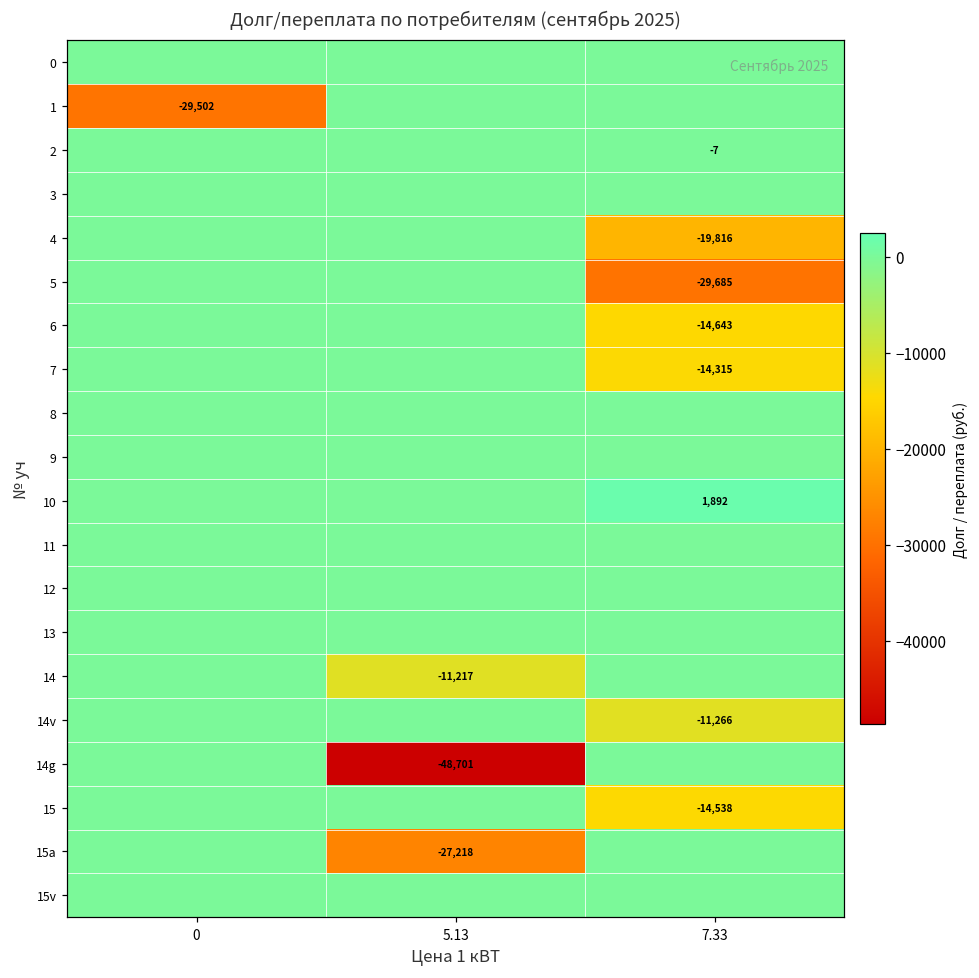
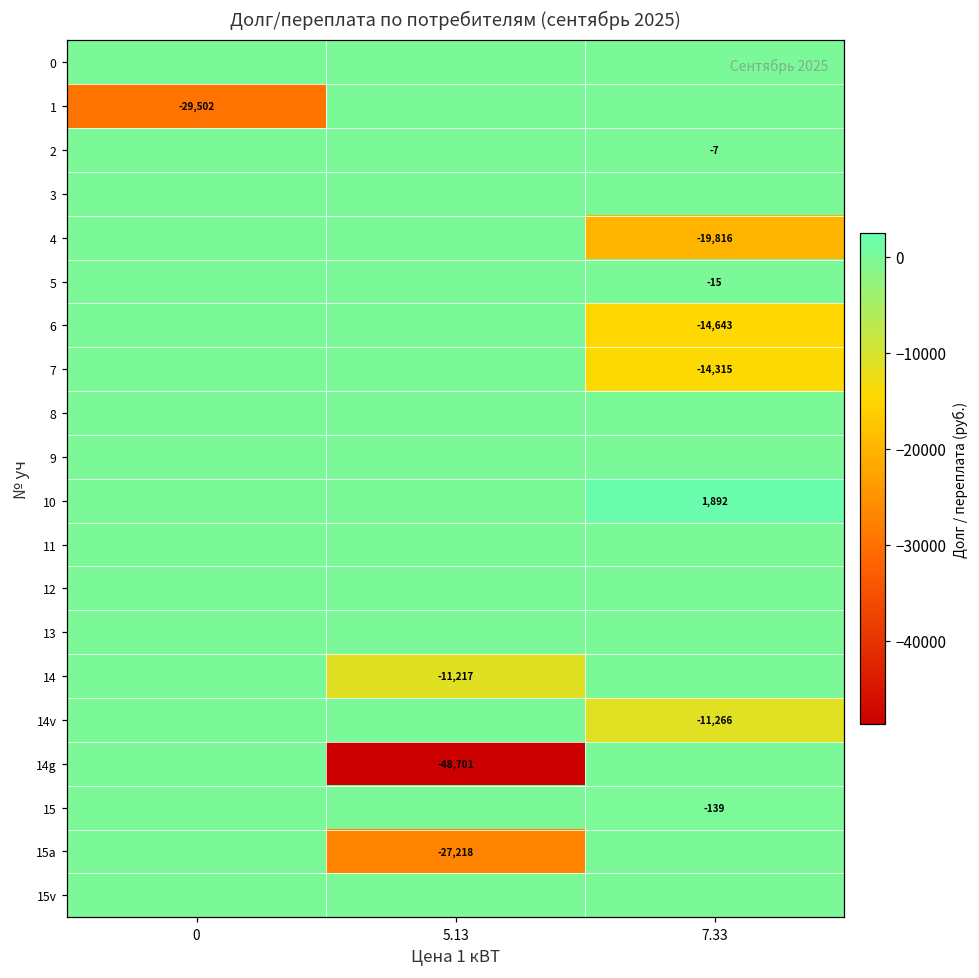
5, 7.33: -29,685 -> -15
15, 7.33: -14,538 -> -139
